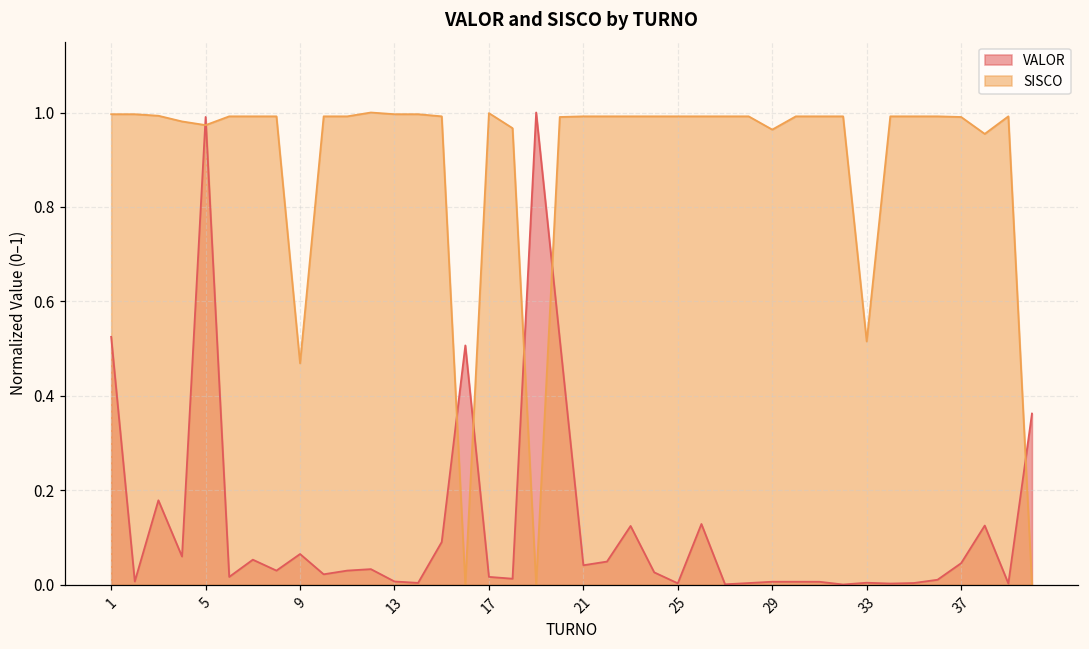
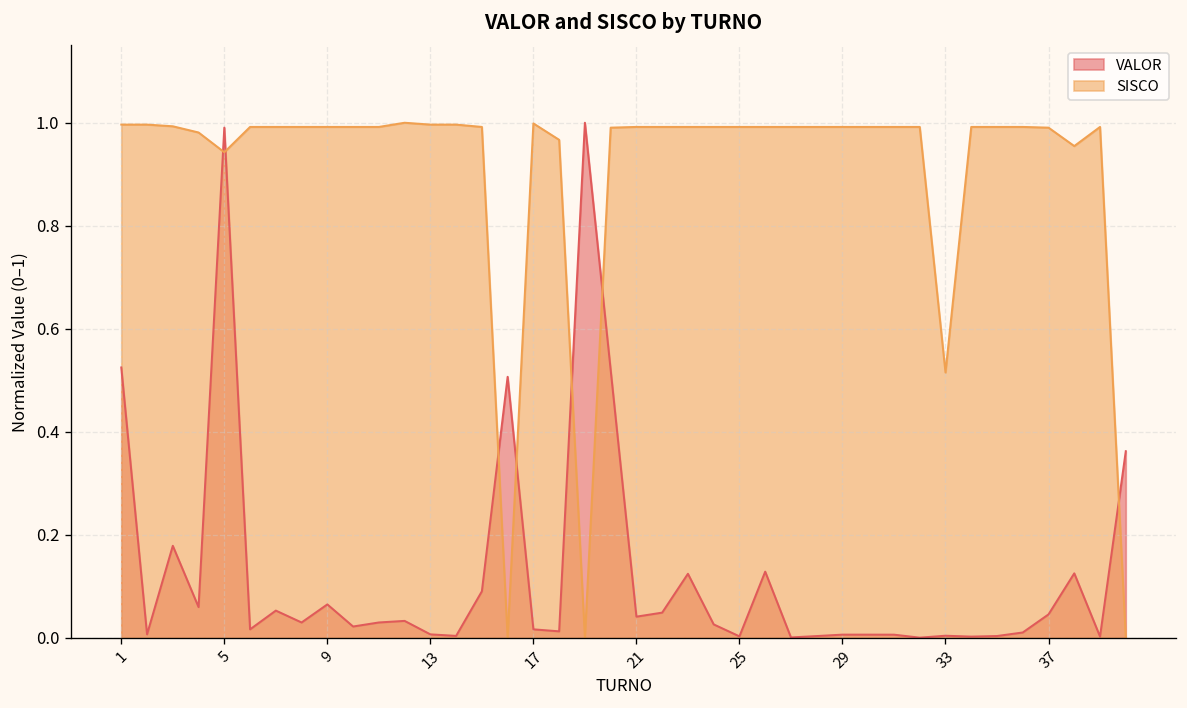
SISCO, 5: 0.97 -> 0.94
SISCO, 9: 0.47 -> 0.99
SISCO, 29: 0.96 -> 0.99
